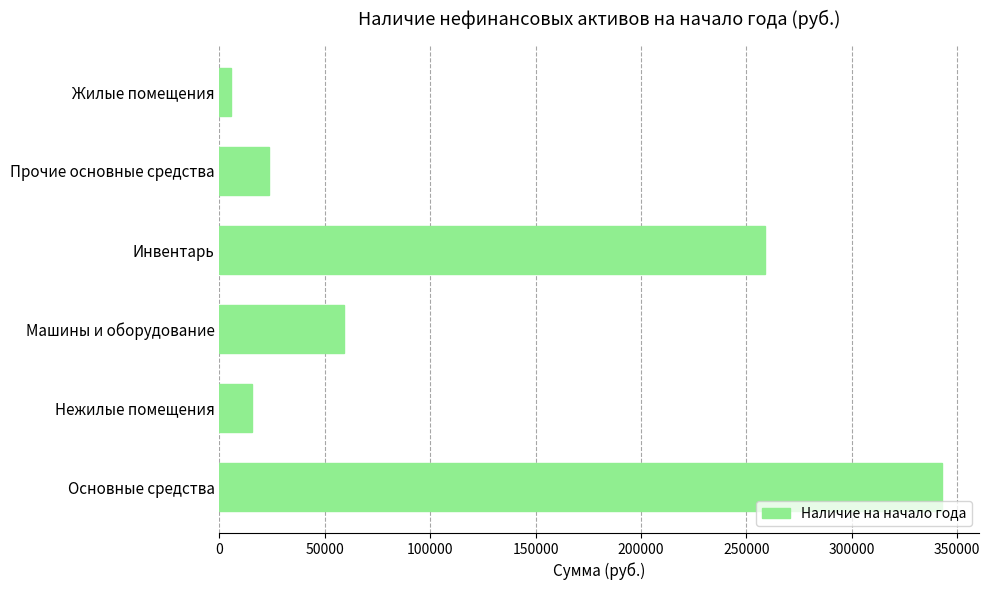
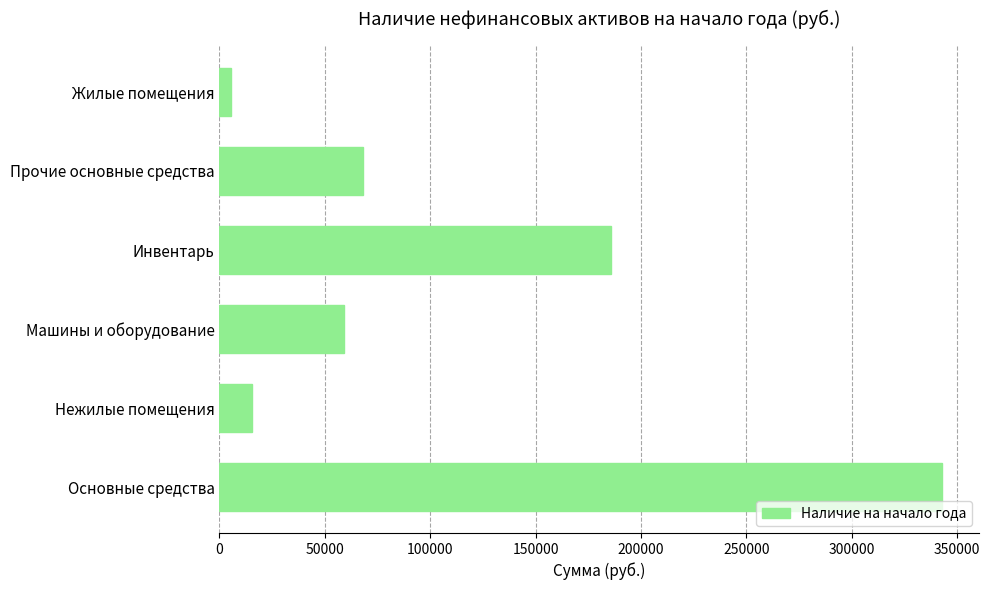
Прочие основные средства: 23000 -> 68000
Инвентарь: 259000 -> 186000
